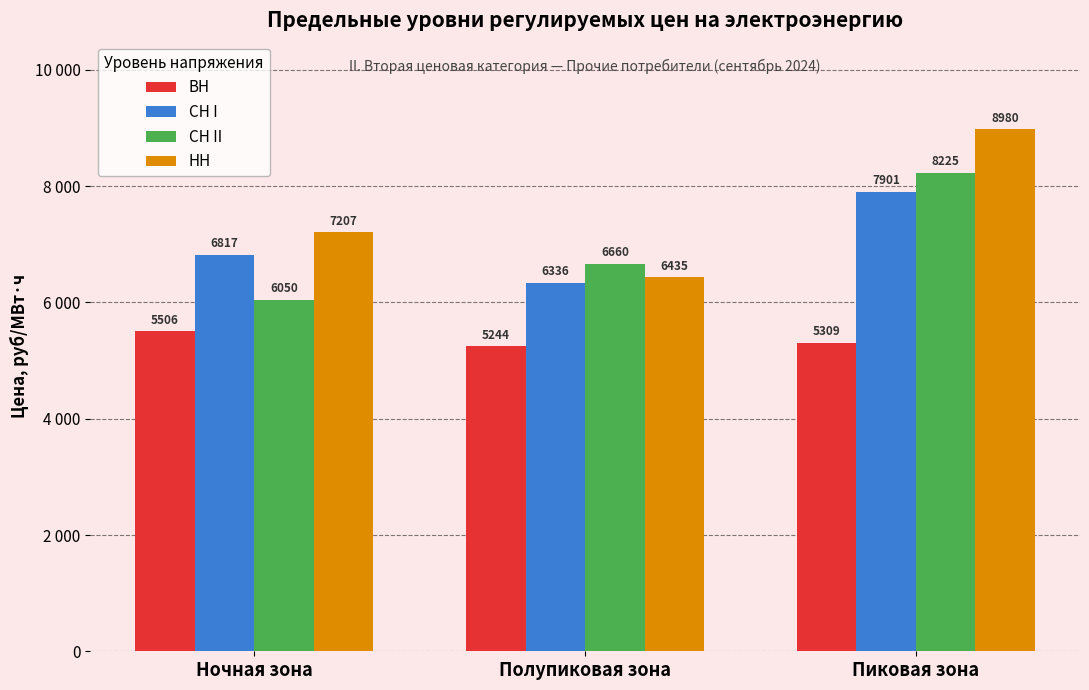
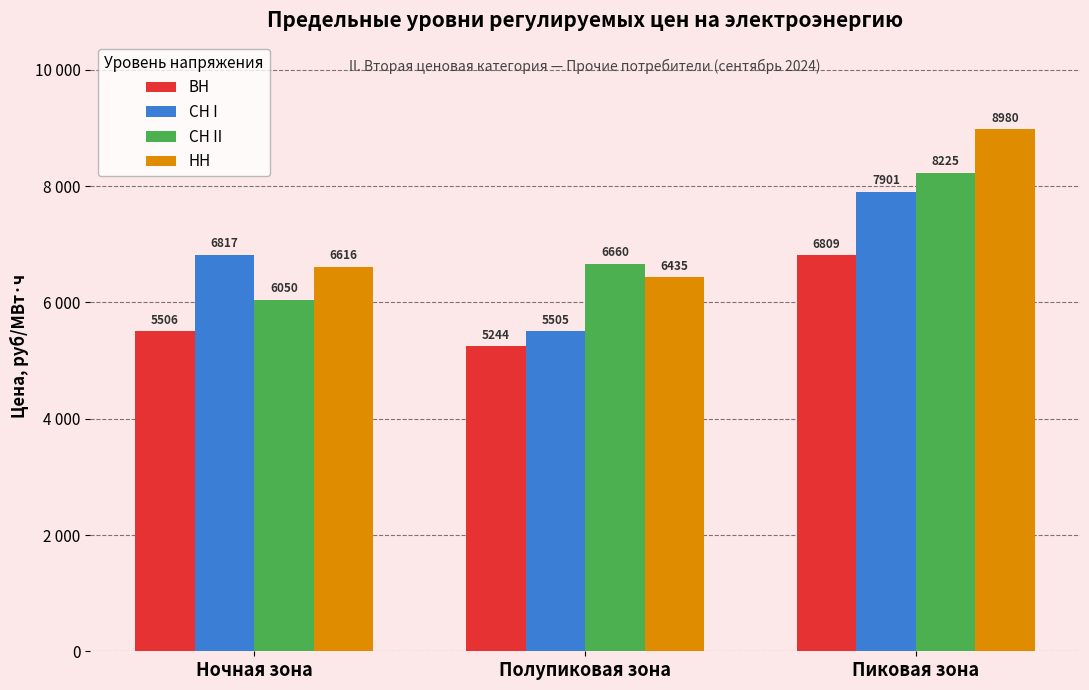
НН, Ночная зона: 7207 -> 6616
СН I, Полупиковая зона: 6336 -> 5505
ВН, Пиковая зона: 5309 -> 6809
